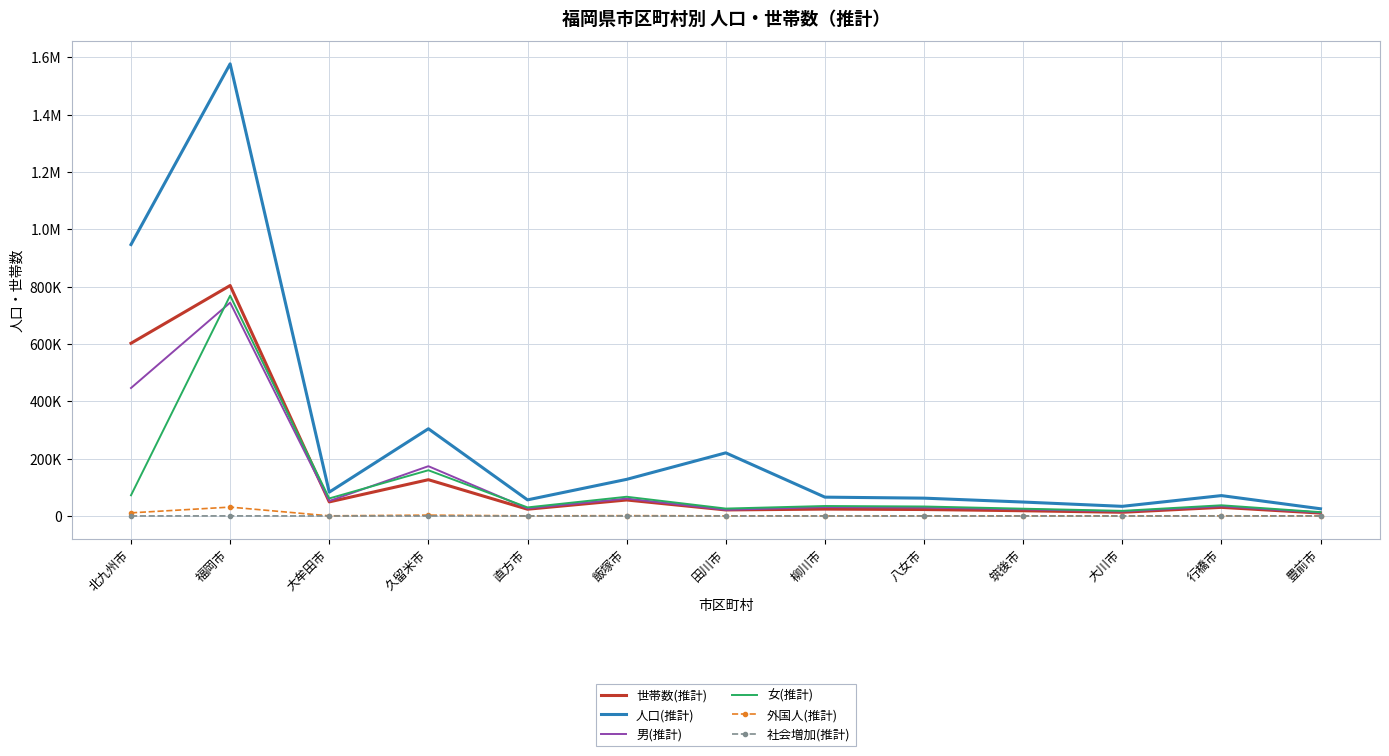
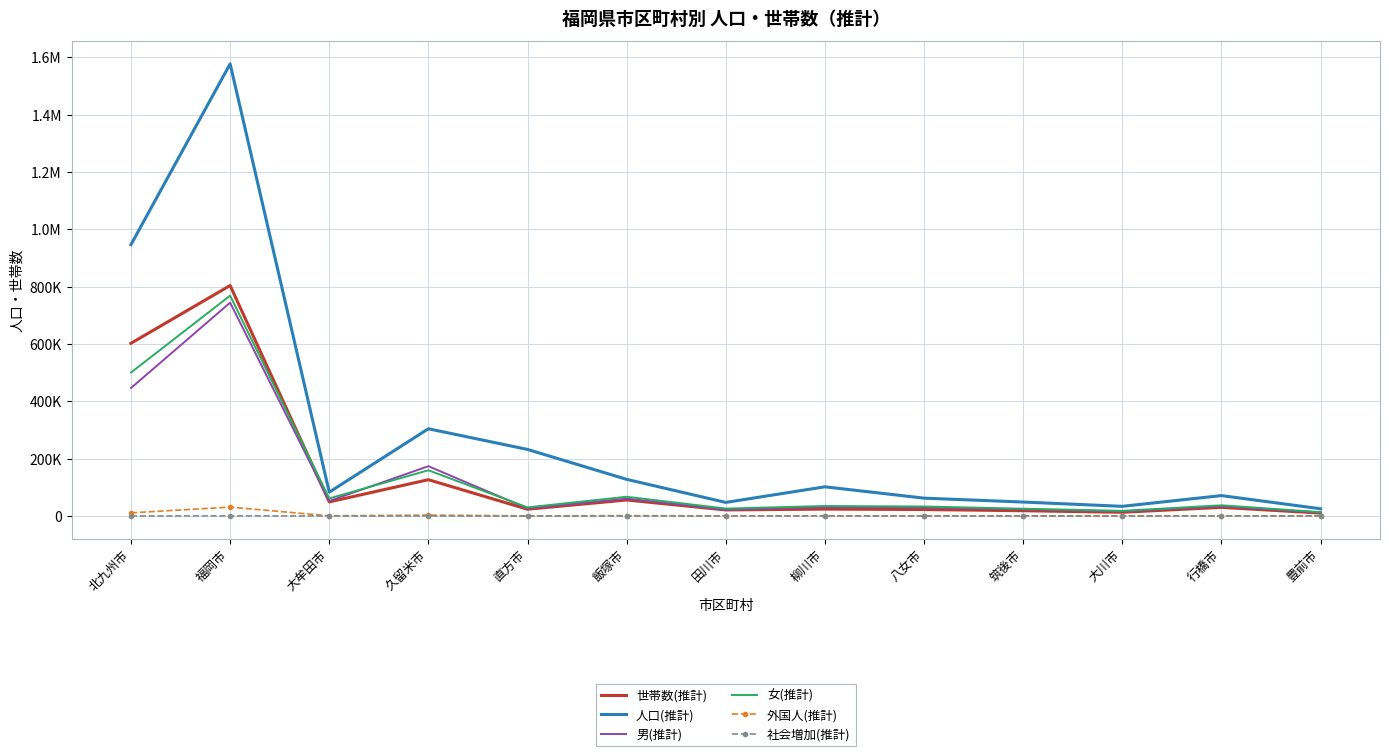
女(推計), 北九州市: 70000 -> 500000
人口(推計), 直方市: 60000 -> 230000
人口(推計), 田川市: 220000 -> 50000
人口(推計), 柳川市: 70000 -> 100000
